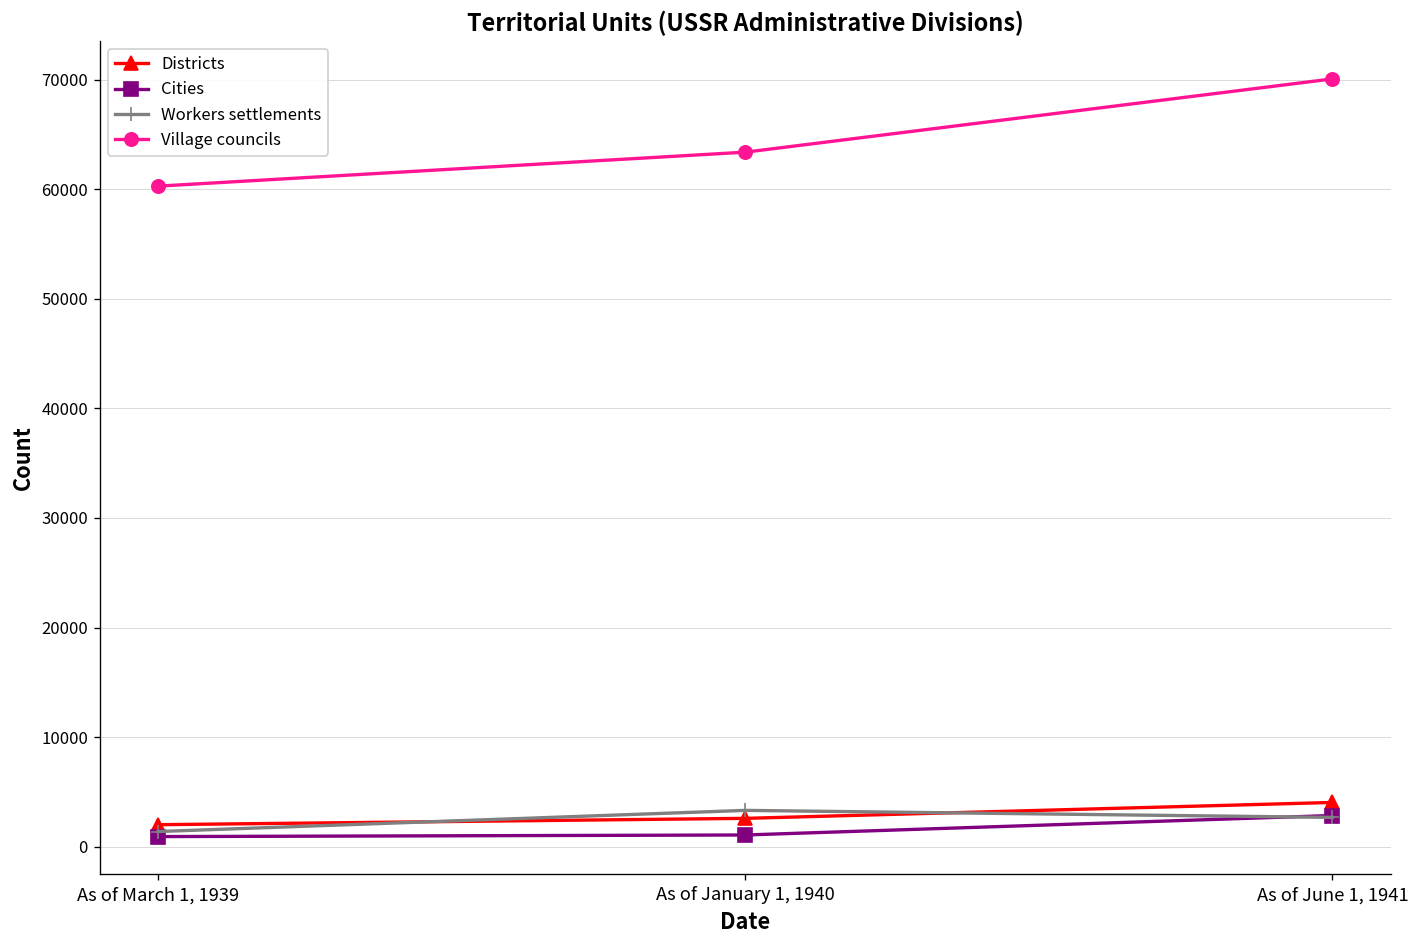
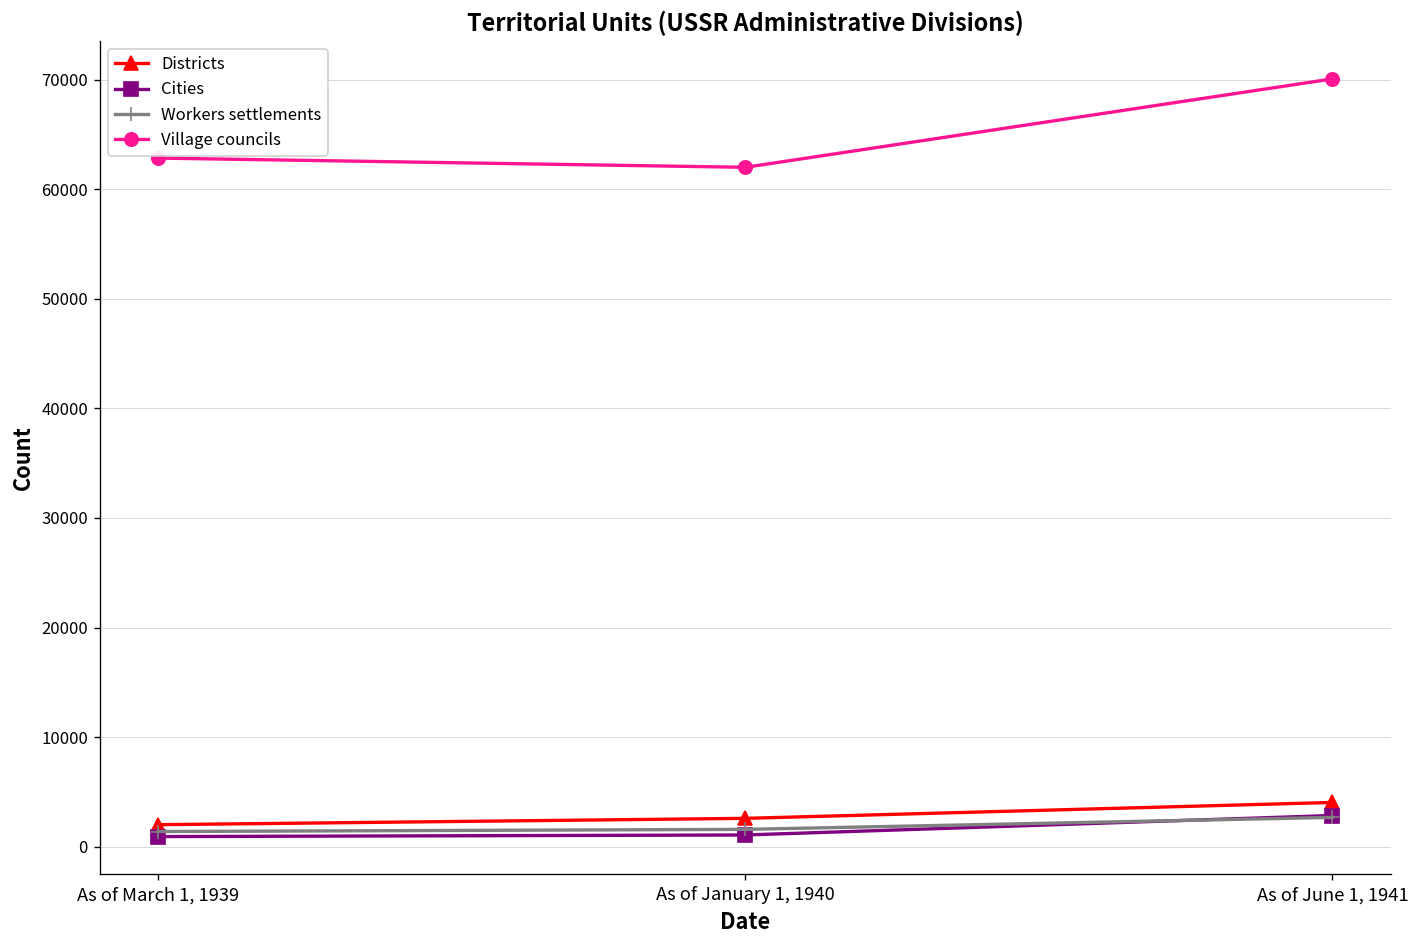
Village councils, As of March 1, 1939: 60000 -> 63000
Workers settlements, As of January 1, 1940: 3000 -> 2000
Village councils, As of January 1, 1940: 63000 -> 62000
